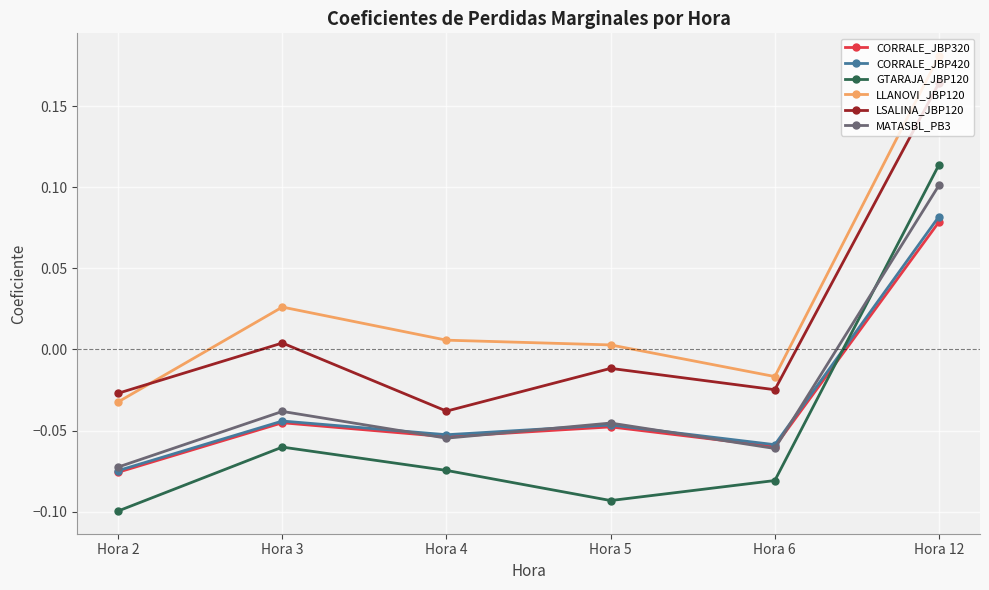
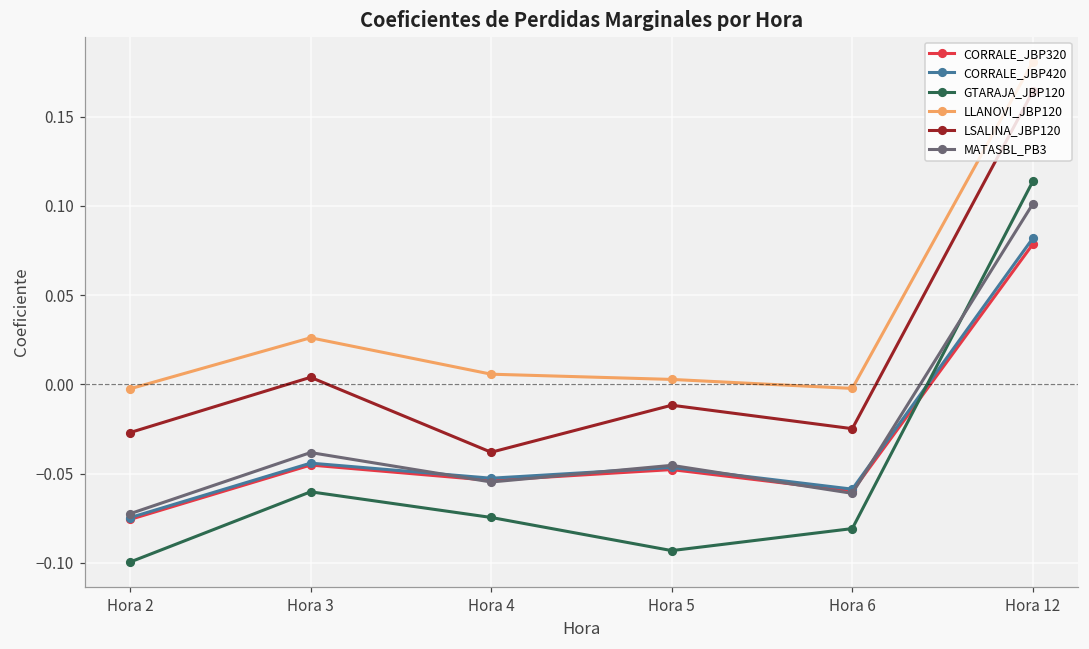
LLANOVI_JBP120, Hora 2: -0.032 -> -0.002
LLANOVI_JBP120, Hora 6: -0.017 -> -0.002
